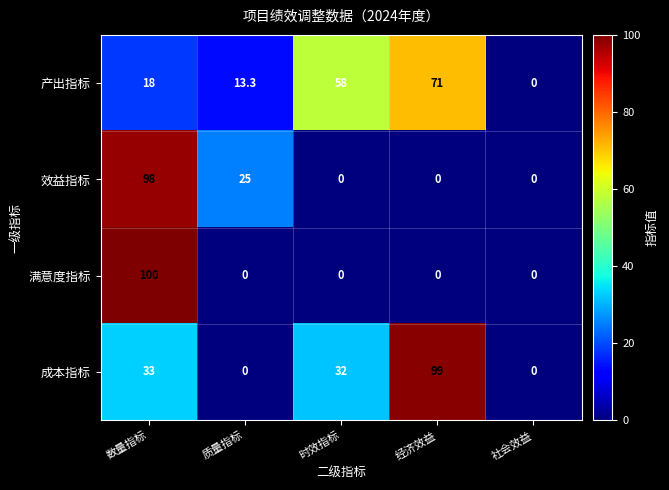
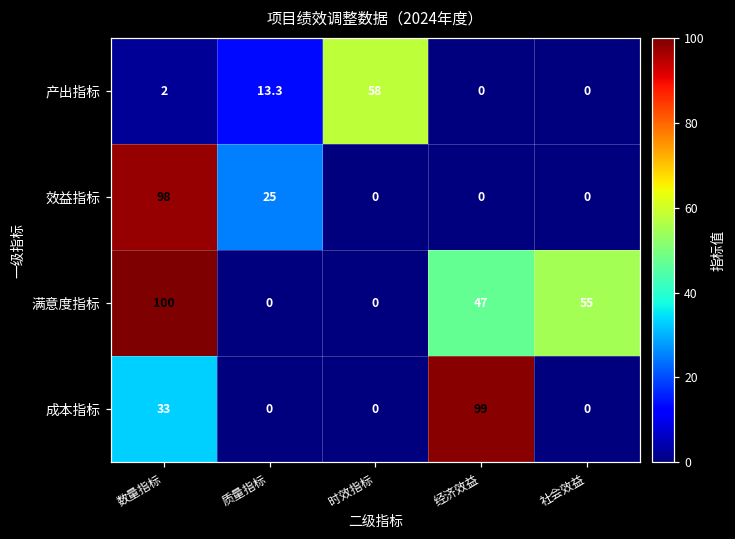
产出指标, 数量指标: 18 -> 2
产出指标, 经济效益: 71 -> 0
满意度指标, 经济效益: 0 -> 47
满意度指标, 社会效益: 0 -> 55
成本指标, 时效指标: 32 -> 0
